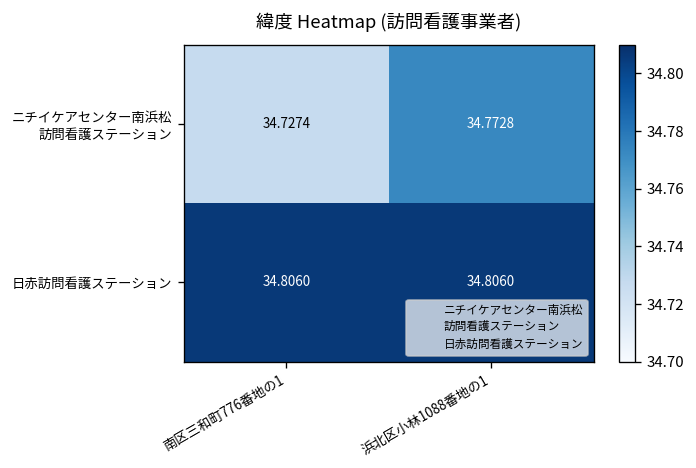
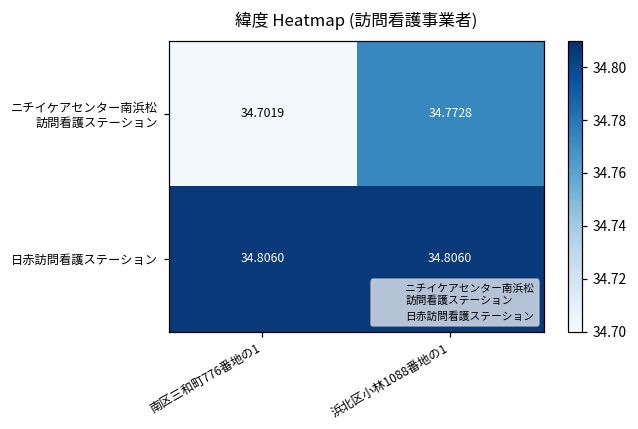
ニチイケアセンター南浜松 訪問看護ステーション, 南区三和町776番地の1: 34.7274 -> 34.7019
